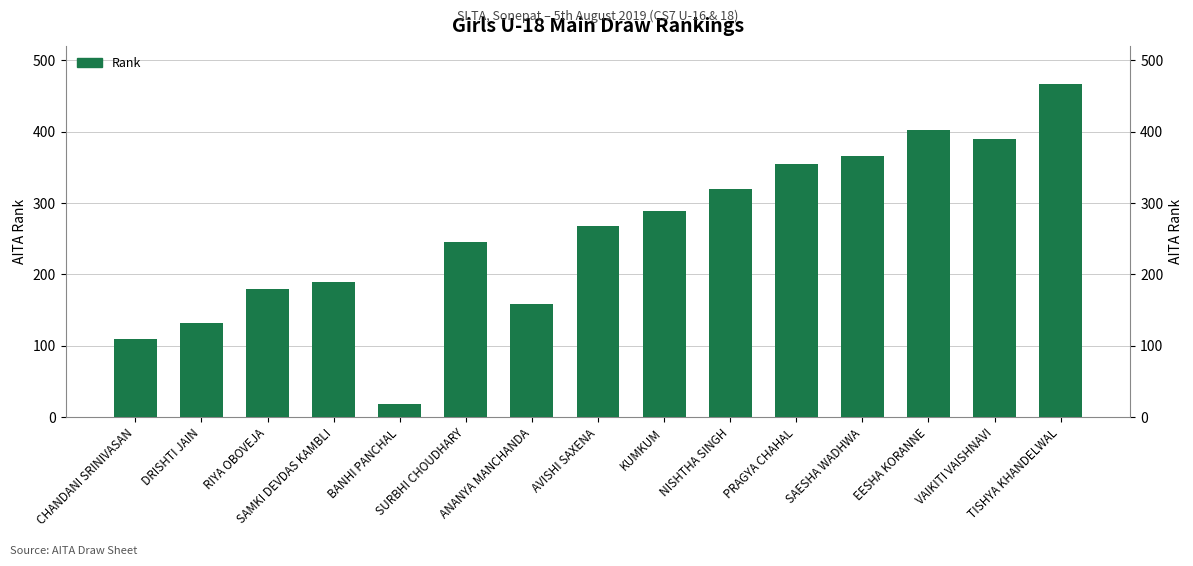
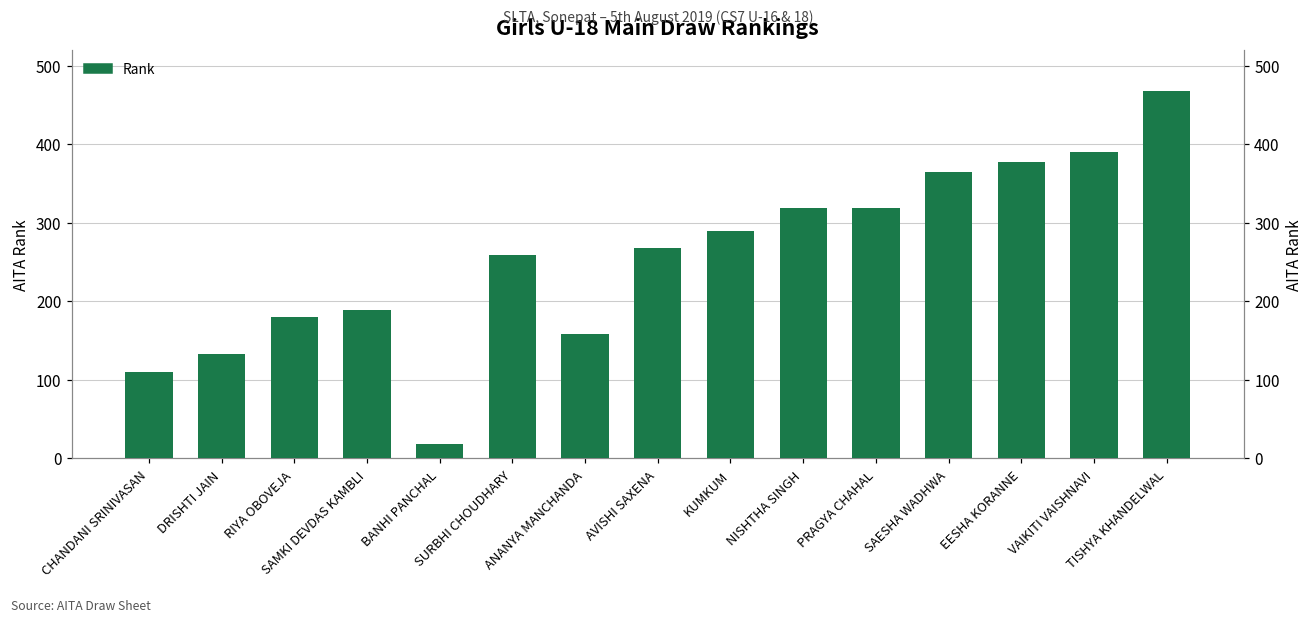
SURBHI CHOUDHARY: 250 -> 260
PRAGYA CHAHAL: 360 -> 320
EESHA KORANNE: 400 -> 380
